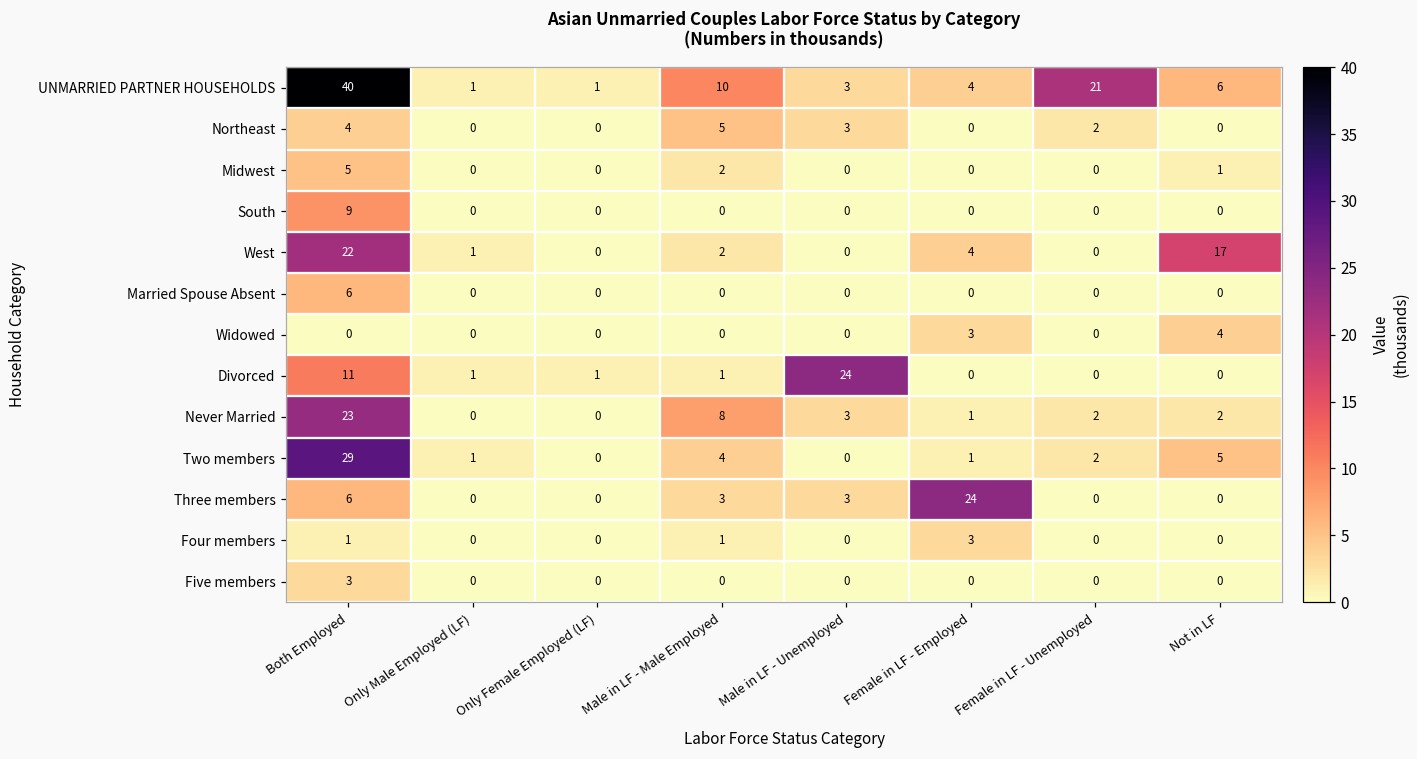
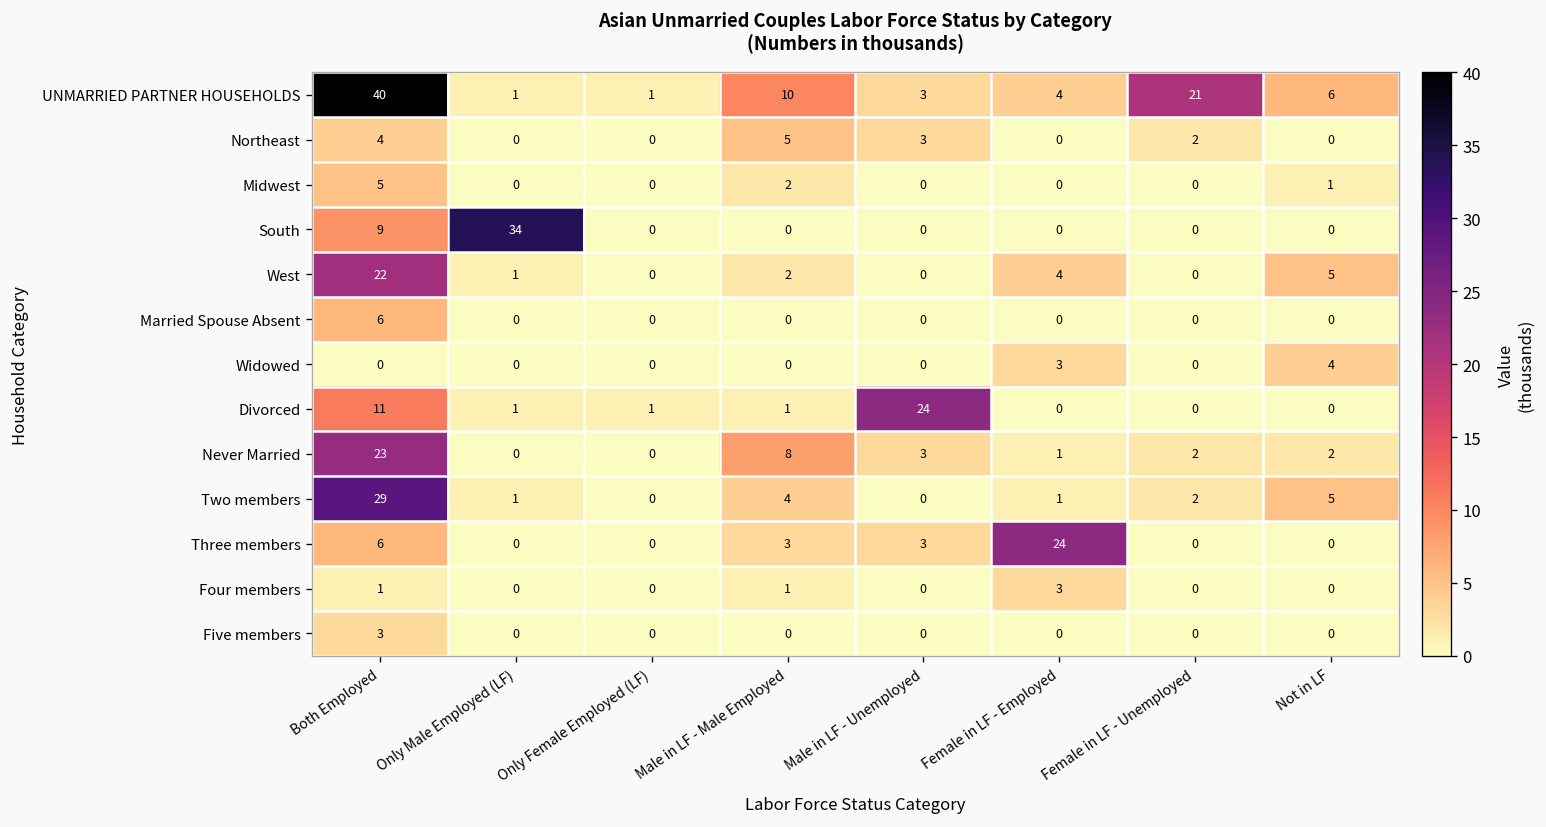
South, Only Male Employed (LF): 0 -> 34
West, Not in LF: 17 -> 5
